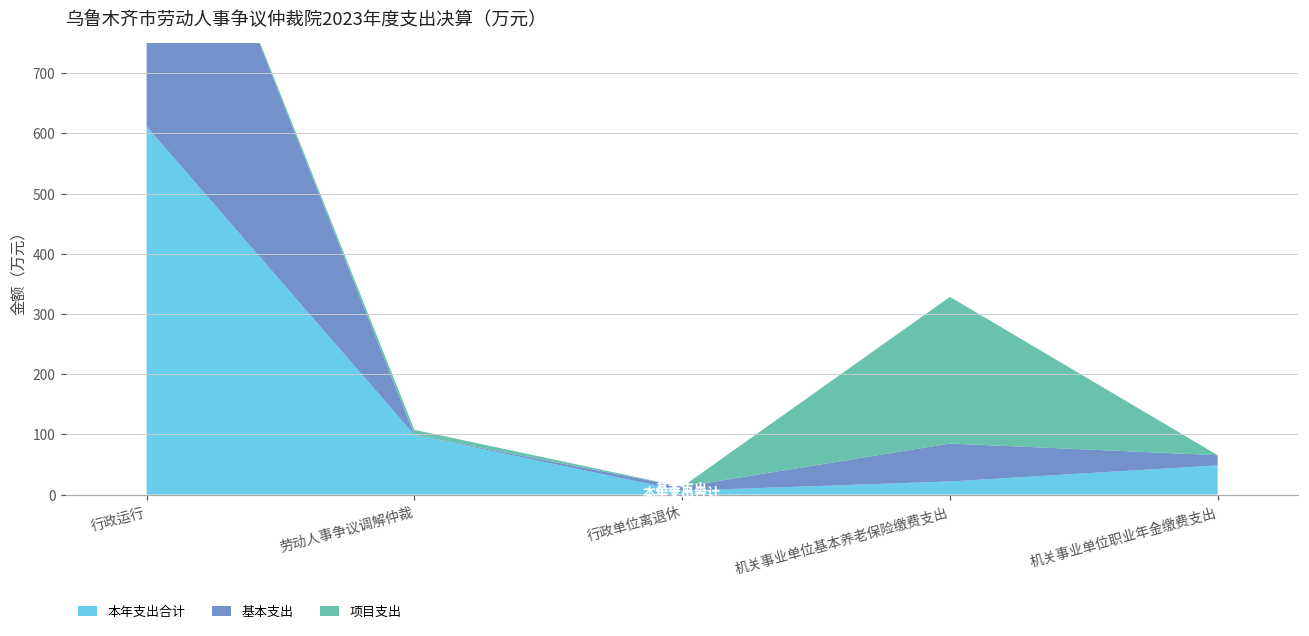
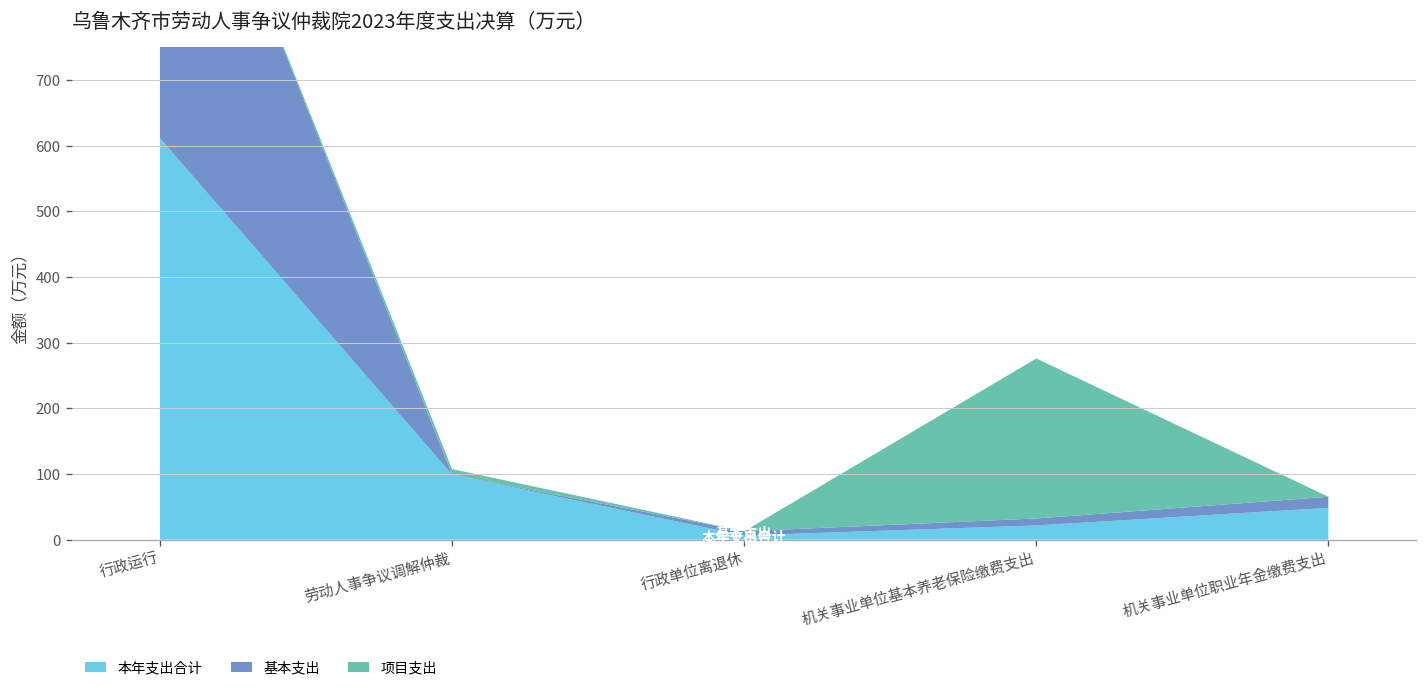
基本支出, 机关事业单位基本养老保险缴费支出: 60 -> 10
